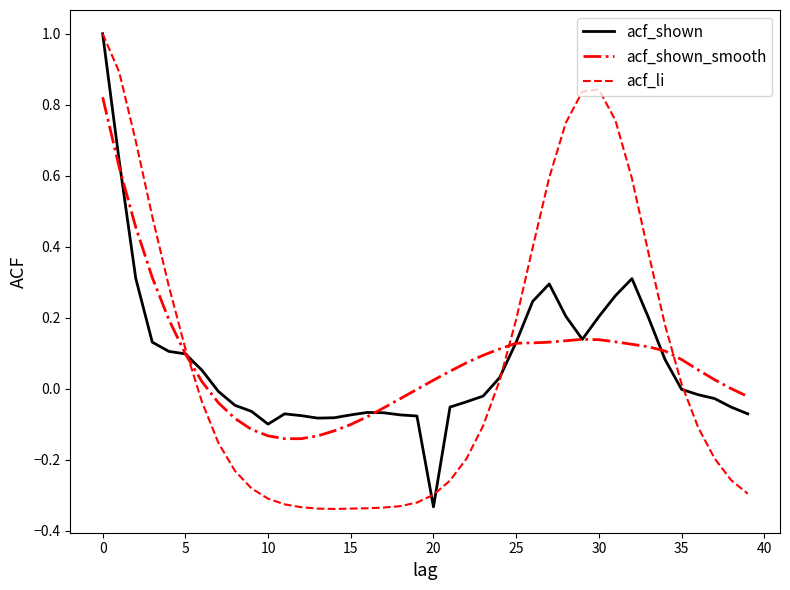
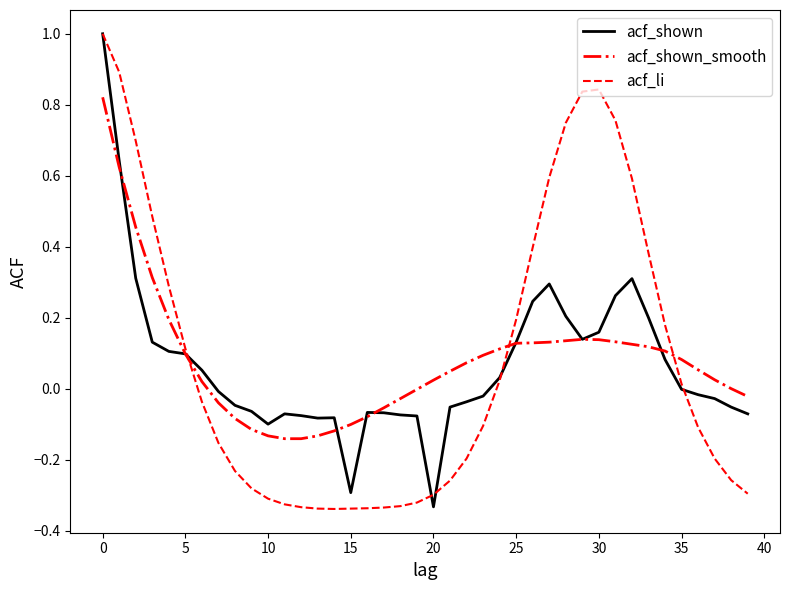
acf_shown, 15: -0.07 -> -0.29
acf_shown, 30: 0.20 -> 0.16
